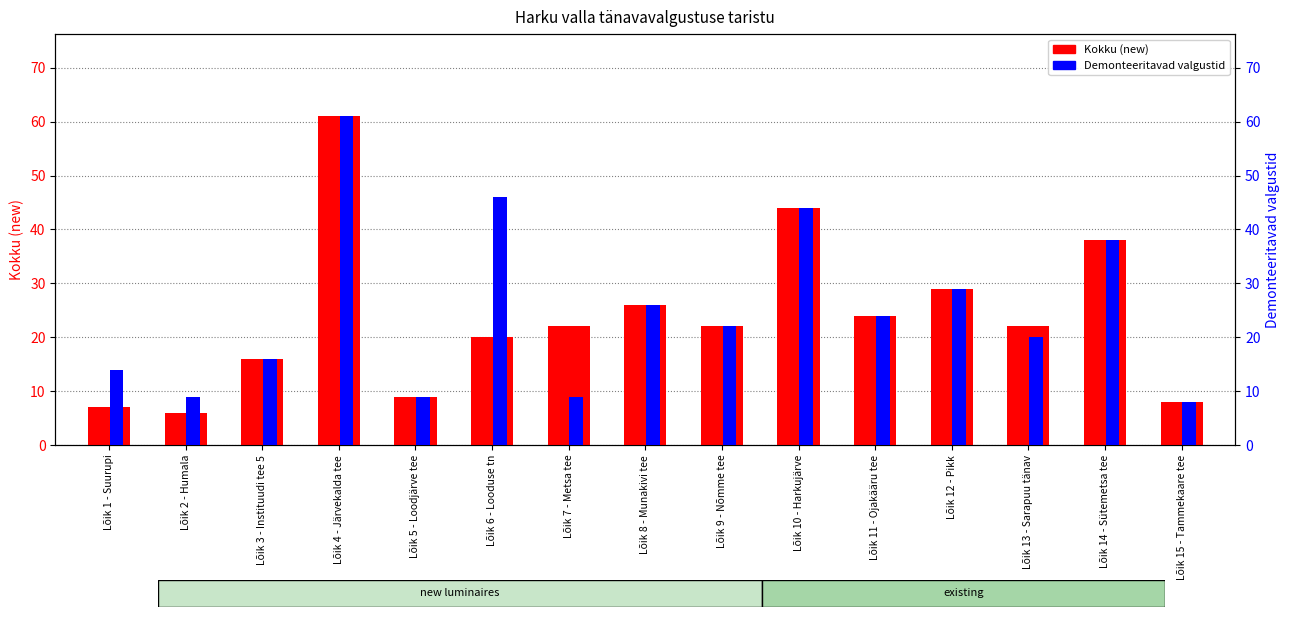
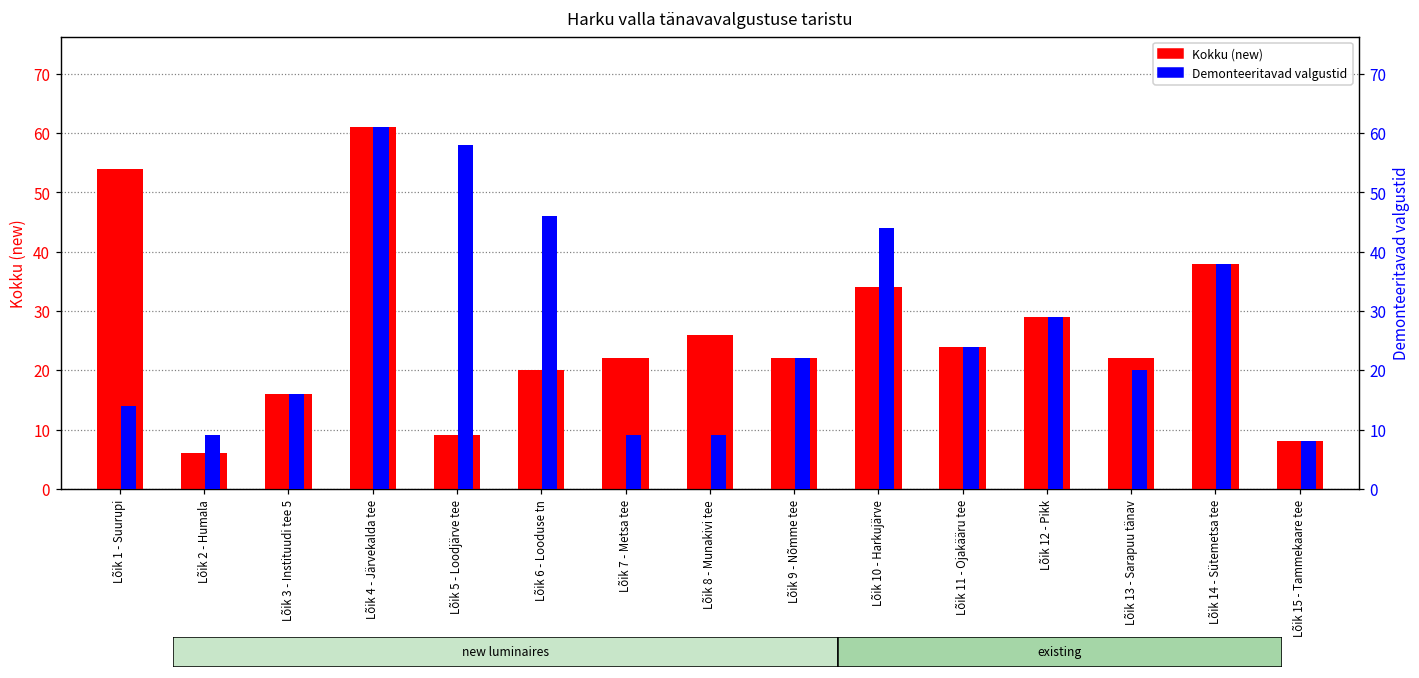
Kokku (new), Lõik 1 - Suurupi: 7 -> 54
Kokku (new), Lõik 10 - Harkujärve: 44 -> 34
Demonteeritavad valgustid, Lõik 5 - Loodjärve tee: 9 -> 58
Demonteeritavad valgustid, Lõik 8 - Munakivi tee: 26 -> 9
